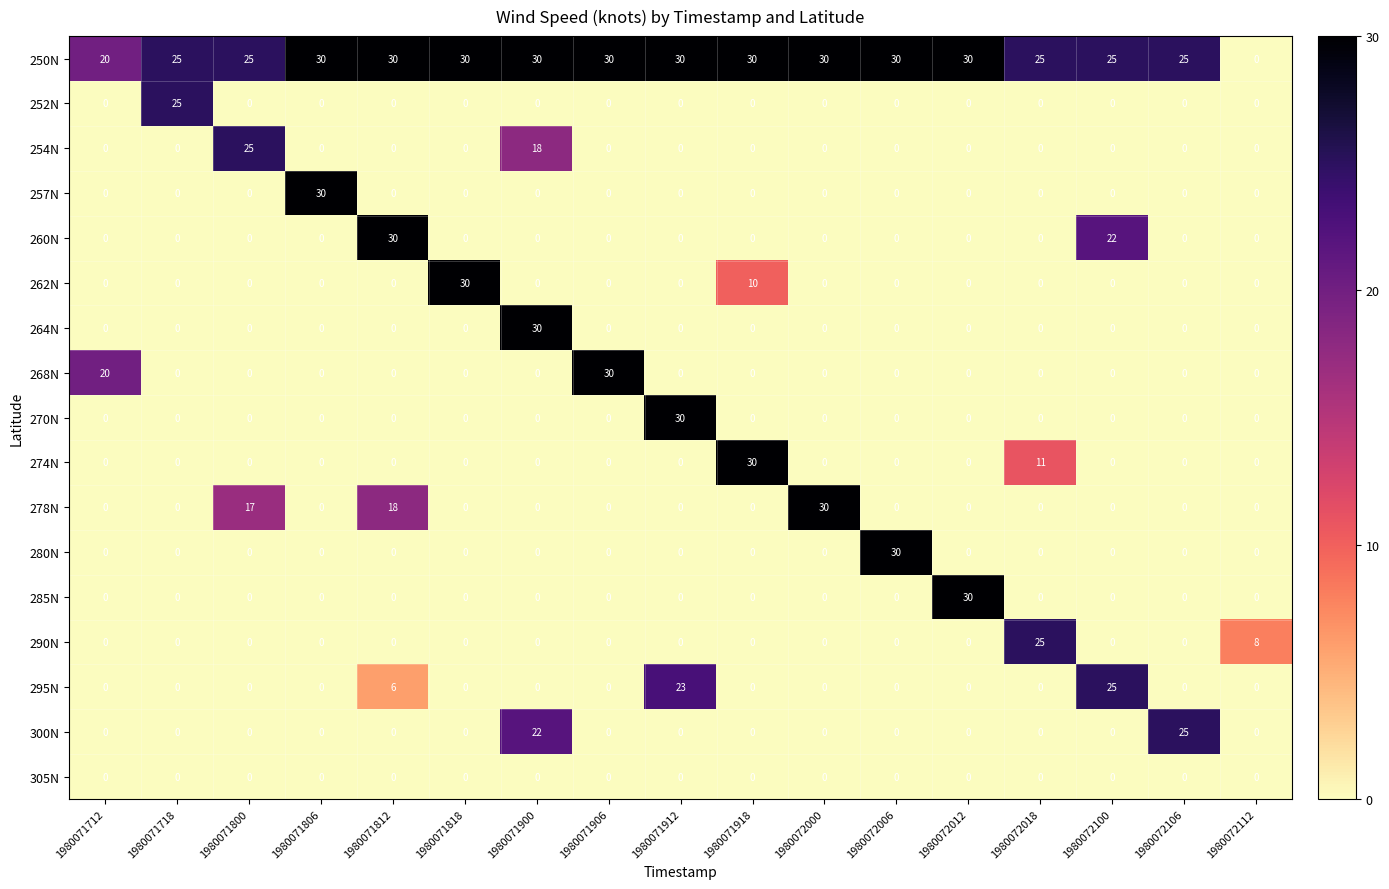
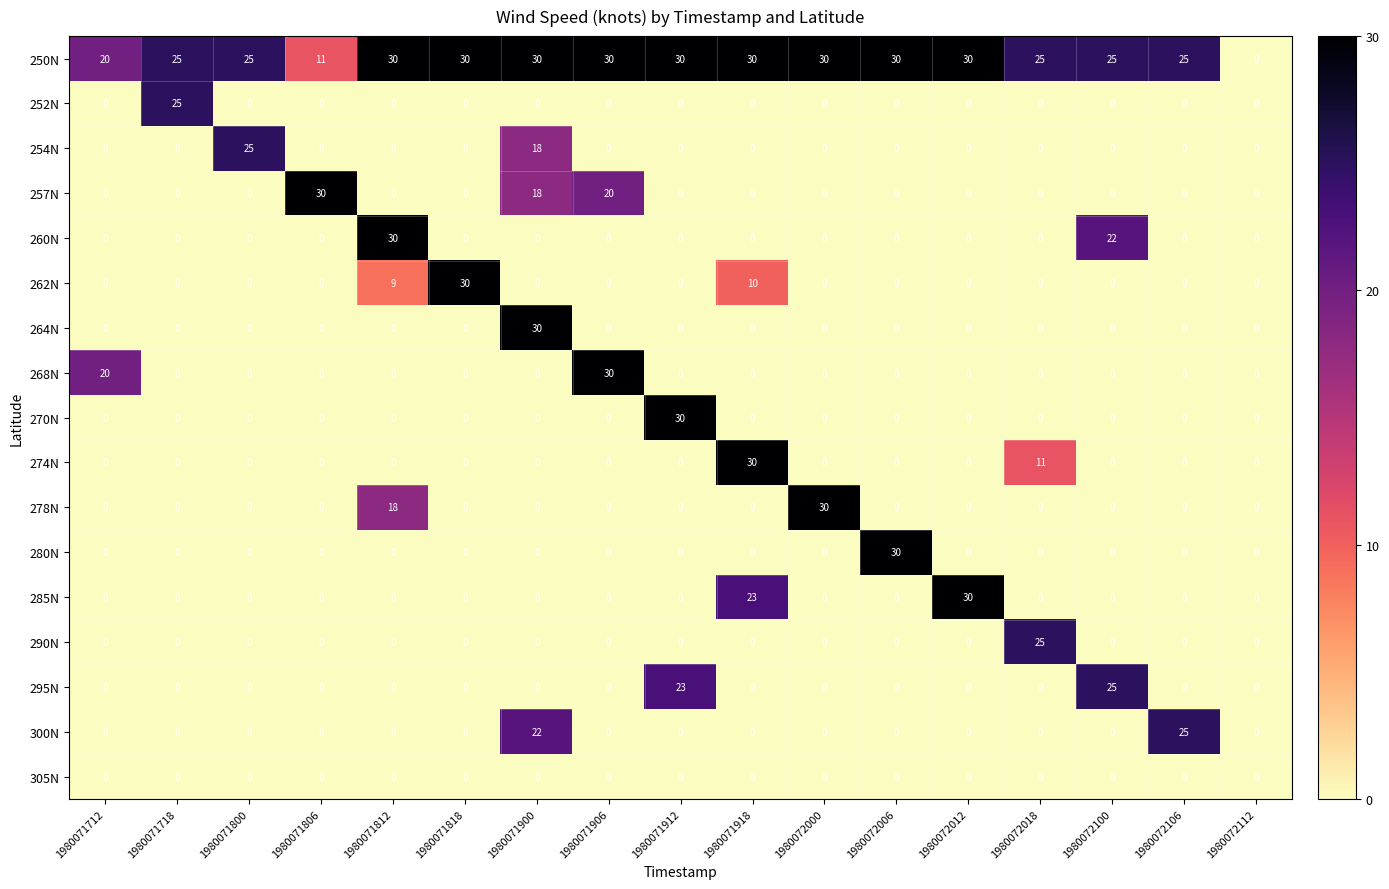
250N, 1980071806: 30 -> 11
257N, 1980071900: 0 -> 18
257N, 1980071906: 0 -> 20
262N, 1980071812: 0 -> 9
278N, 1980071800: 17 -> 0
285N, 1980071918: 0 -> 23
290N, 1980072112: 8 -> 0
295N, 1980071812: 6 -> 0
